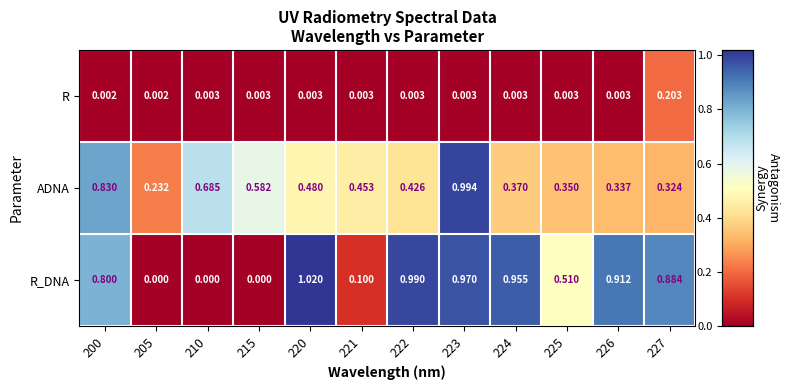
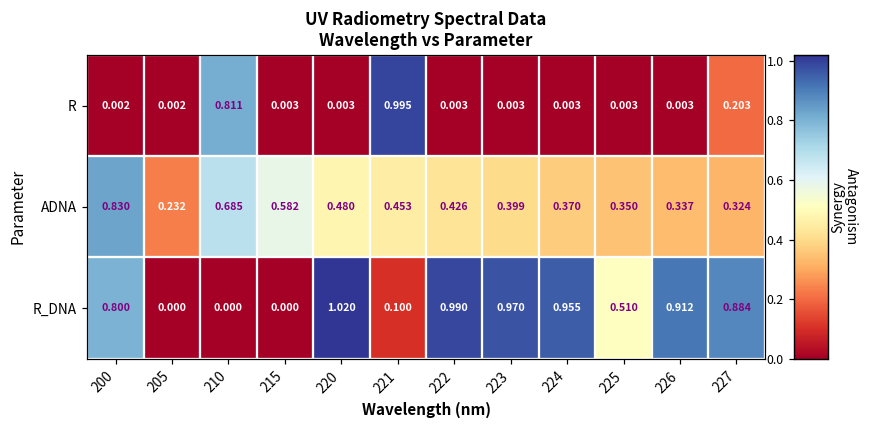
R, 210: 0.003 -> 0.811
R, 221: 0.003 -> 0.995
ADNA, 223: 0.994 -> 0.399
